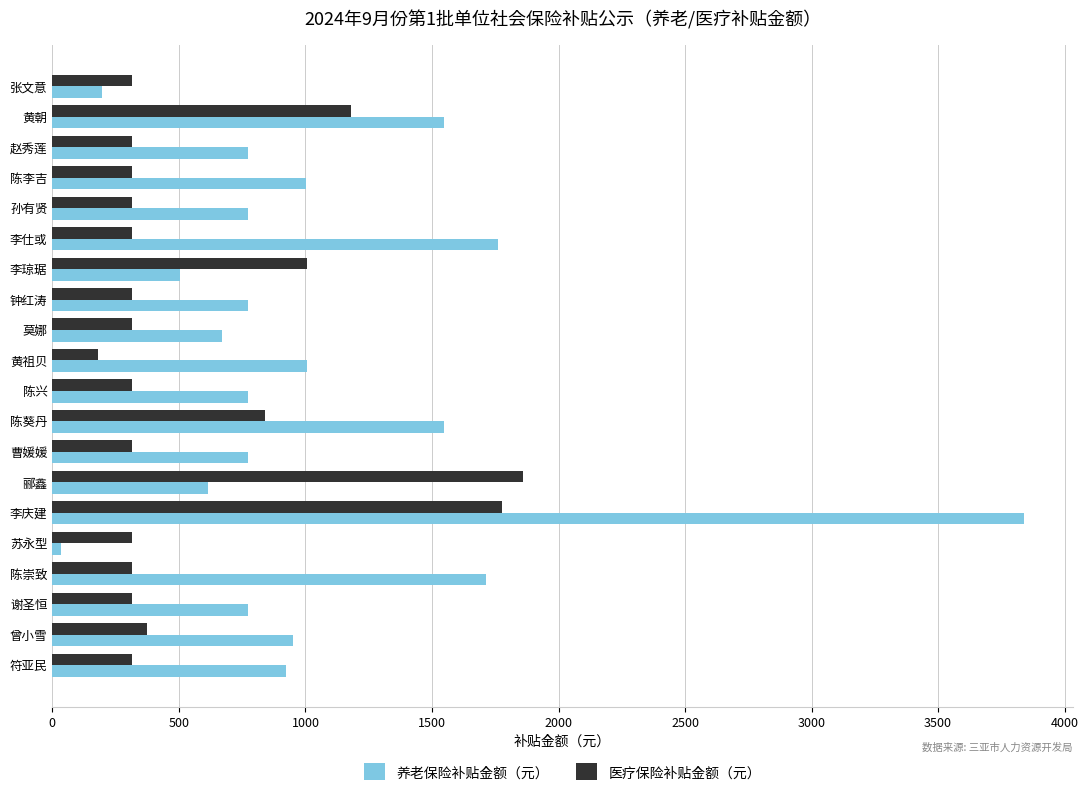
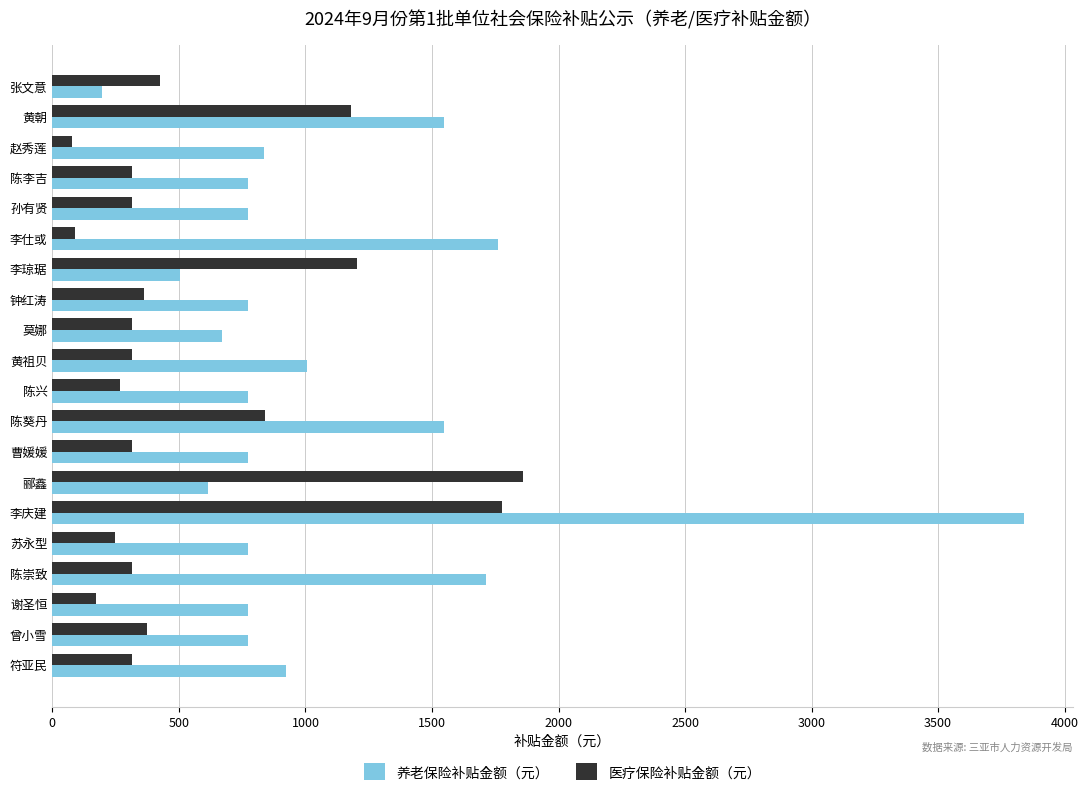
医疗保险补贴金额（元）, 张文意: 310 -> 430
医疗保险补贴金额（元）, 赵秀莲: 310 -> 80
养老保险补贴金额（元）, 赵秀莲: 770 -> 830
养老保险补贴金额（元）, 陈李吉: 1000 -> 770
医疗保险补贴金额（元）, 李仕或: 310 -> 90
医疗保险补贴金额（元）, 李琼琚: 1010 -> 1200
医疗保险补贴金额（元）, 钟红涛: 310 -> 360
医疗保险补贴金额（元）, 黄祖贝: 180 -> 310
医疗保险补贴金额（元）, 陈兴: 310 -> 270
医疗保险补贴金额（元）, 苏永型: 310 -> 250
养老保险补贴金额（元）, 苏永型: 30 -> 770
医疗保险补贴金额（元）, 谢圣恒: 310 -> 170
养老保险补贴金额（元）, 曾小雪: 950 -> 770
